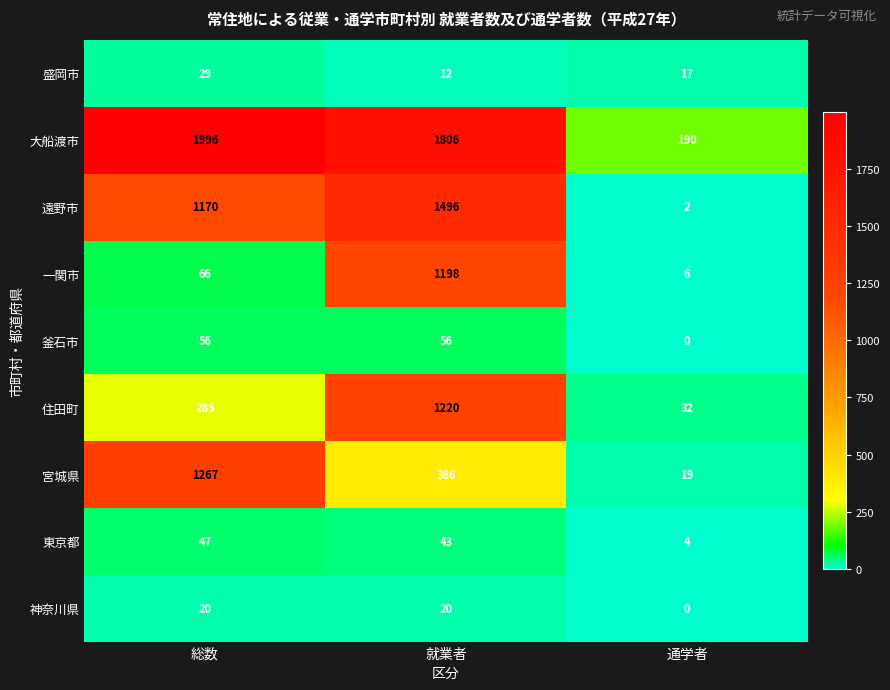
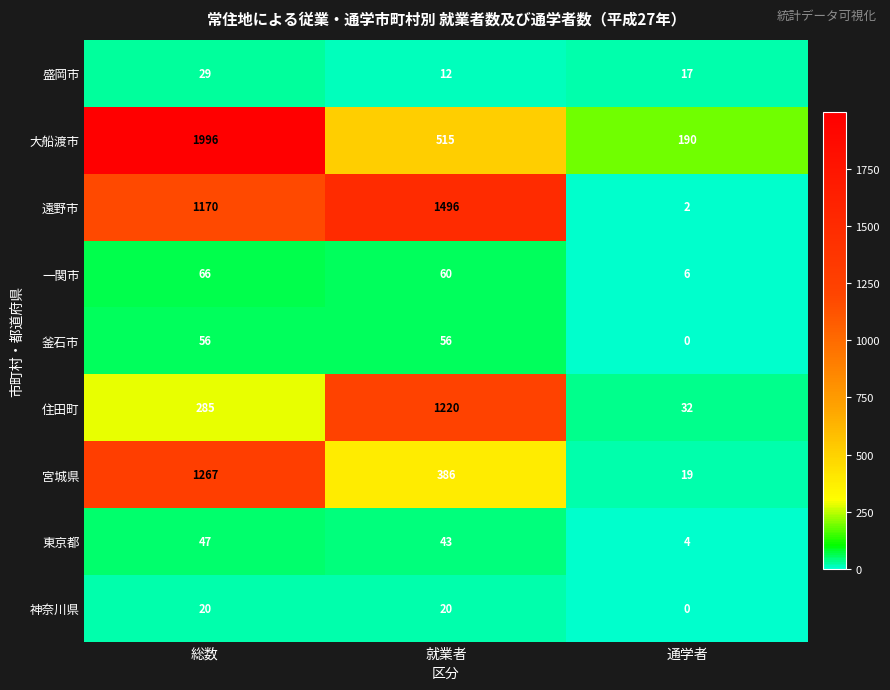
大船渡市, 就業者: 1806 -> 515
一関市, 就業者: 1198 -> 60
